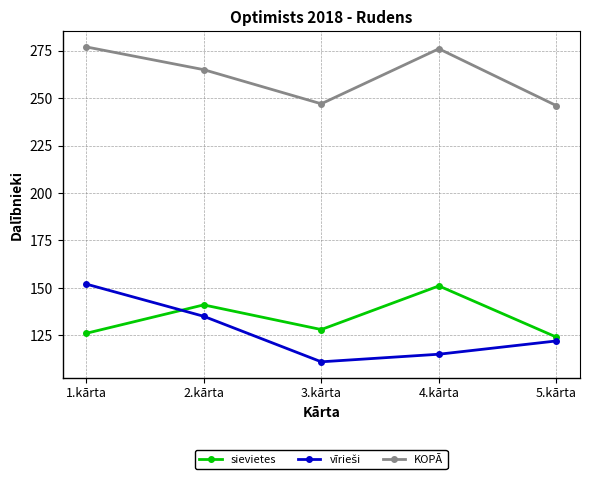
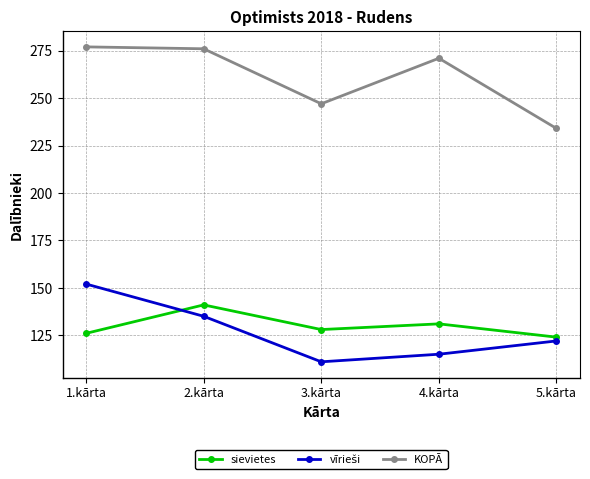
KOPĀ, 2.kārta: 265 -> 276
sievietes, 4.kārta: 151 -> 131
KOPĀ, 4.kārta: 276 -> 271
KOPĀ, 5.kārta: 246 -> 234
